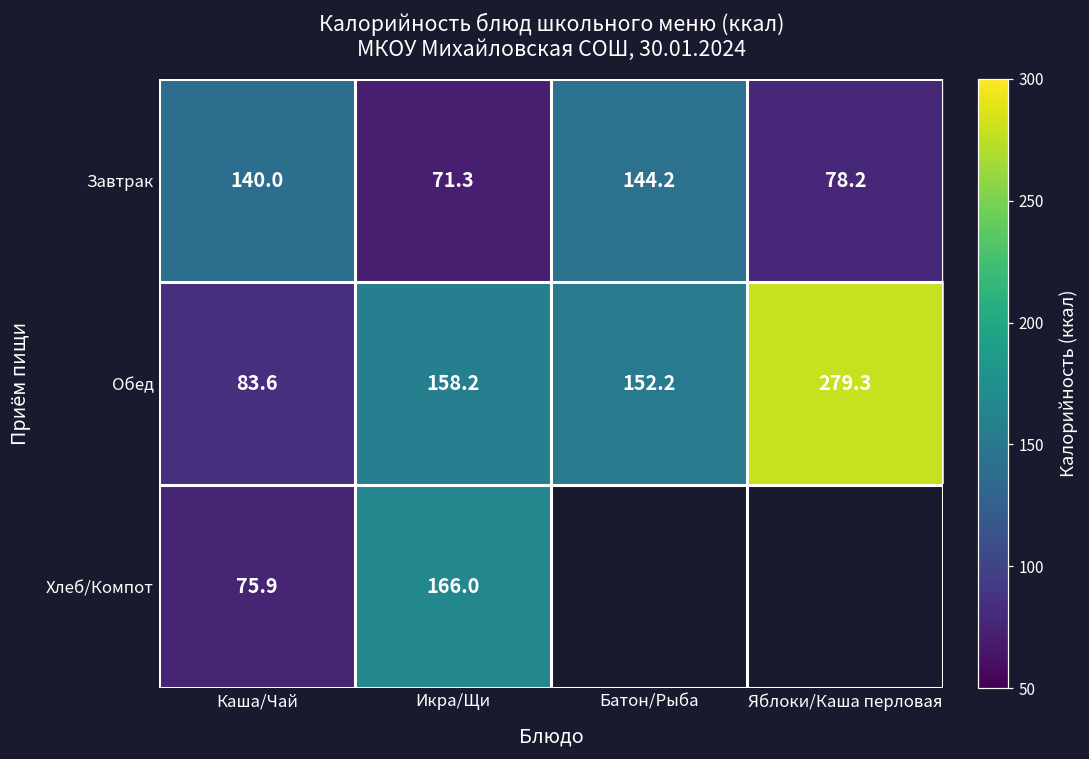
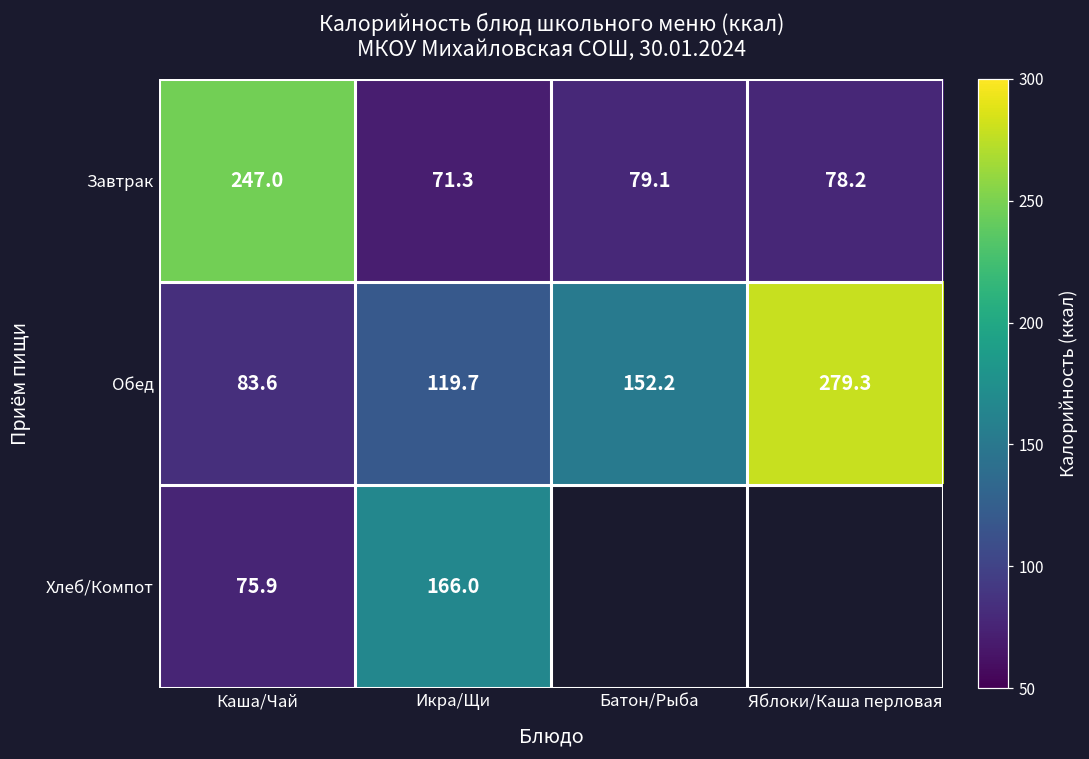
Завтрак, Каша/Чай: 140.0 -> 247.0
Завтрак, Батон/Рыба: 144.2 -> 79.1
Обед, Икра/Щи: 158.2 -> 119.7
